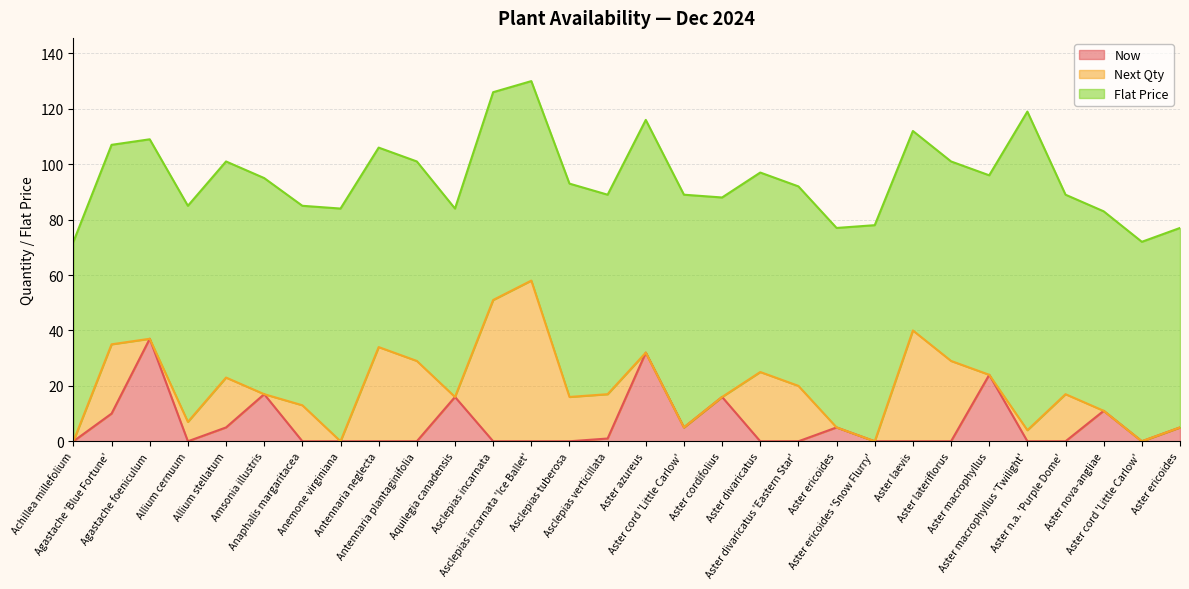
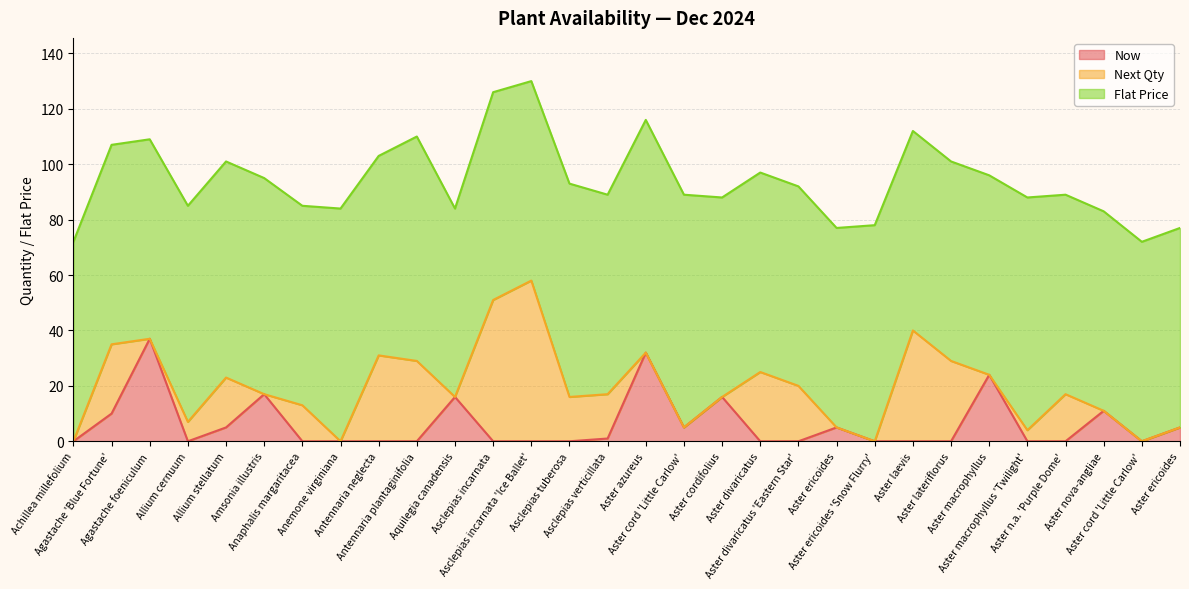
Next Qty, Antennaria neglecta: 34 -> 31
Flat Price, Antennaria plantaginifolia: 72 -> 81
Flat Price, Aster macrophyllus 'Twilight': 115 -> 84
